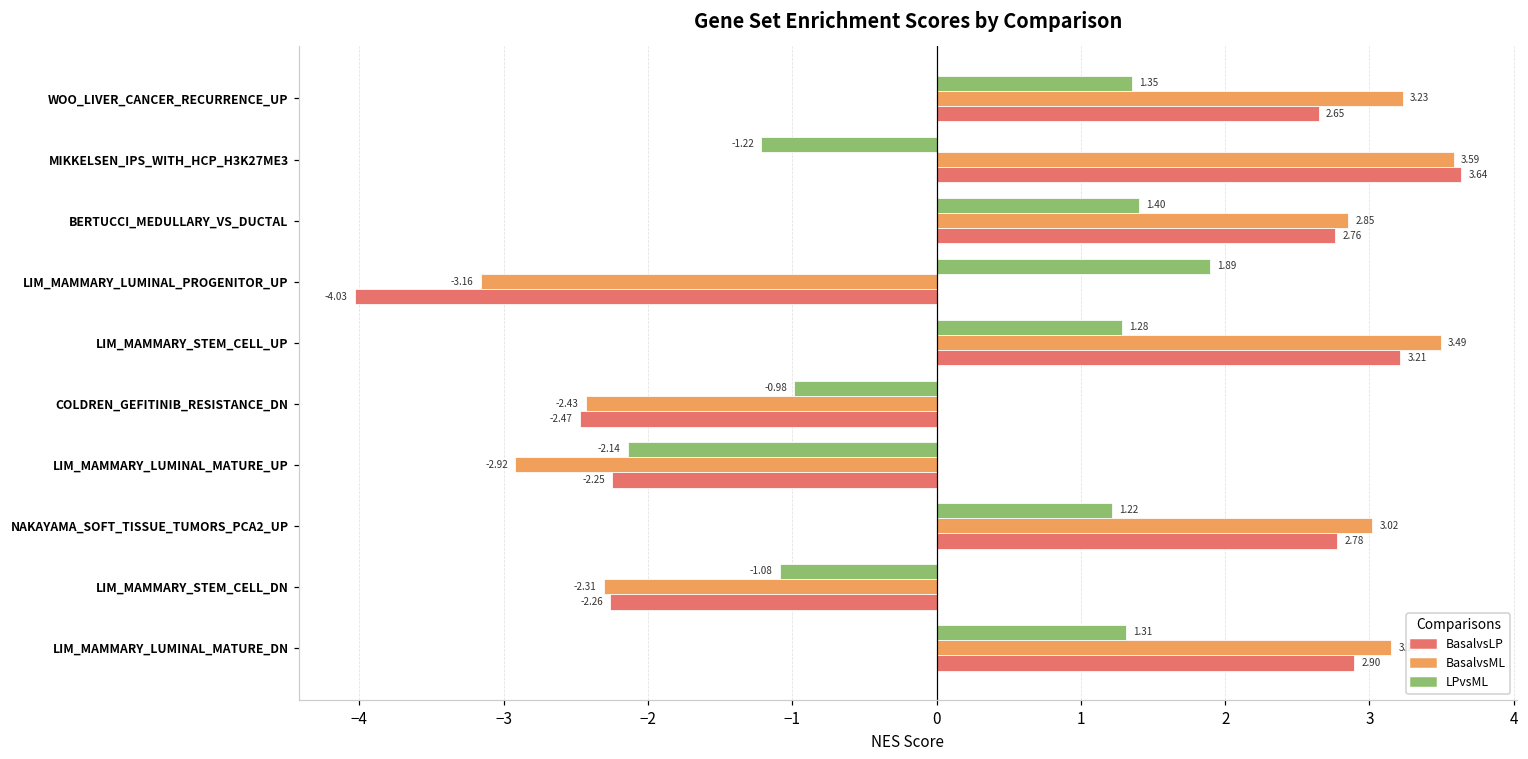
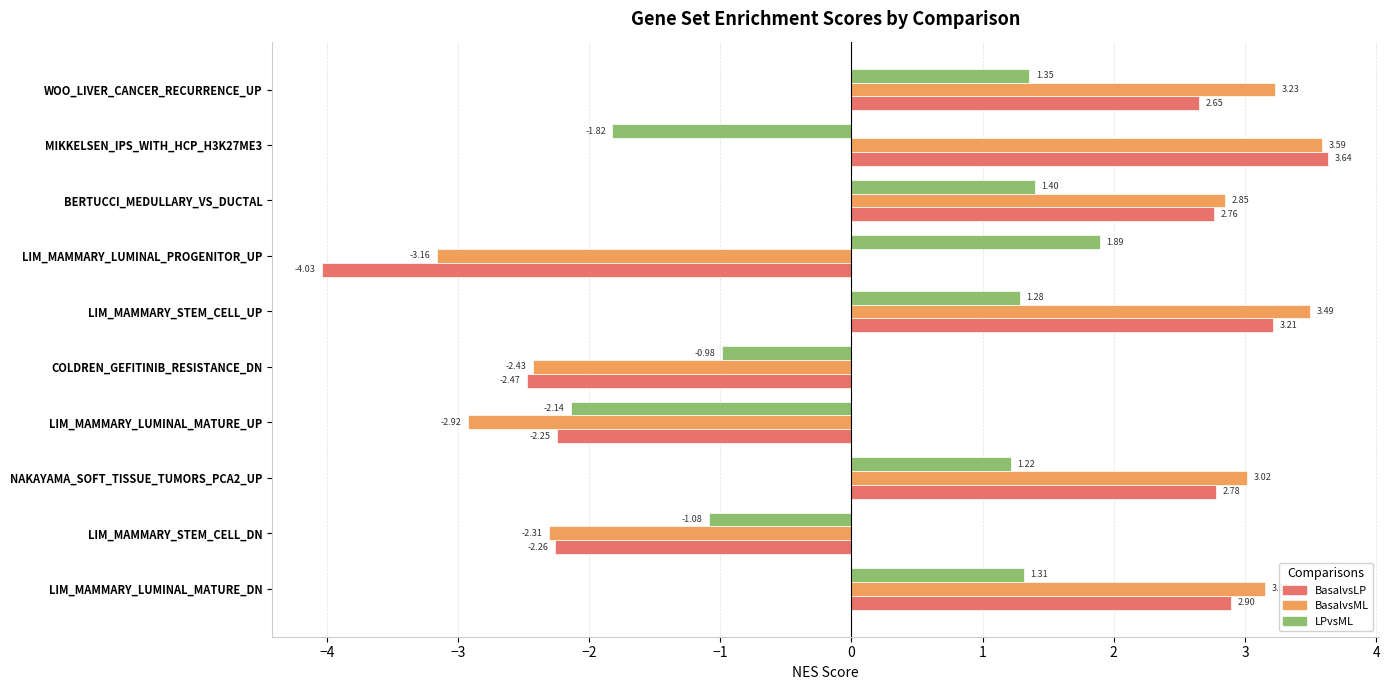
LPvsML, MIKKELSEN_IPS_WITH_HCP_H3K27ME3: -1.22 -> -1.82
